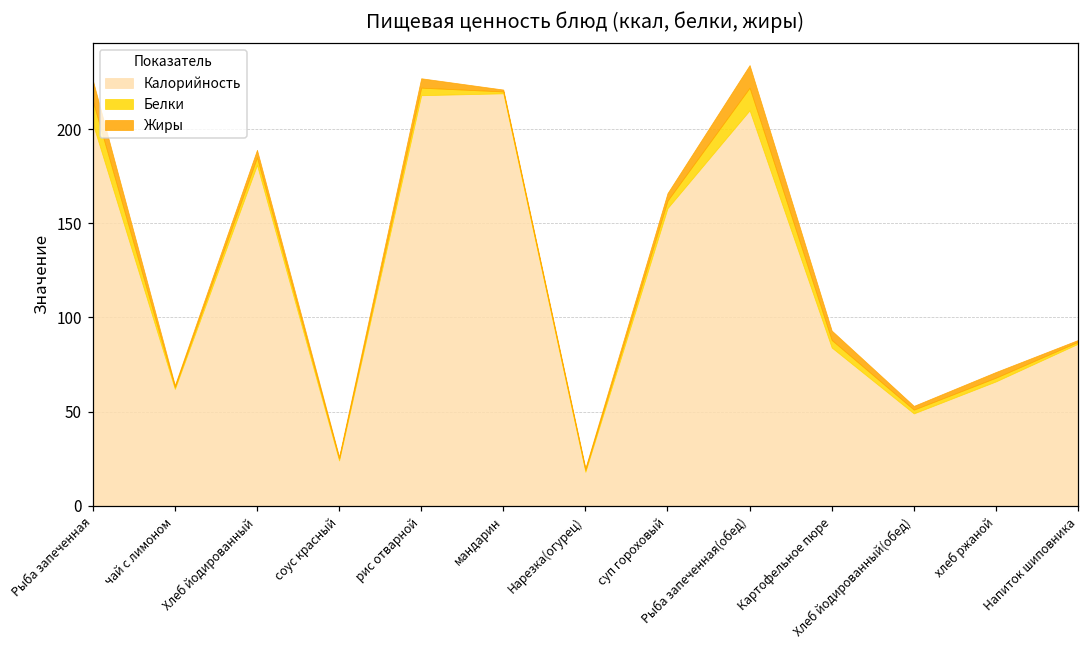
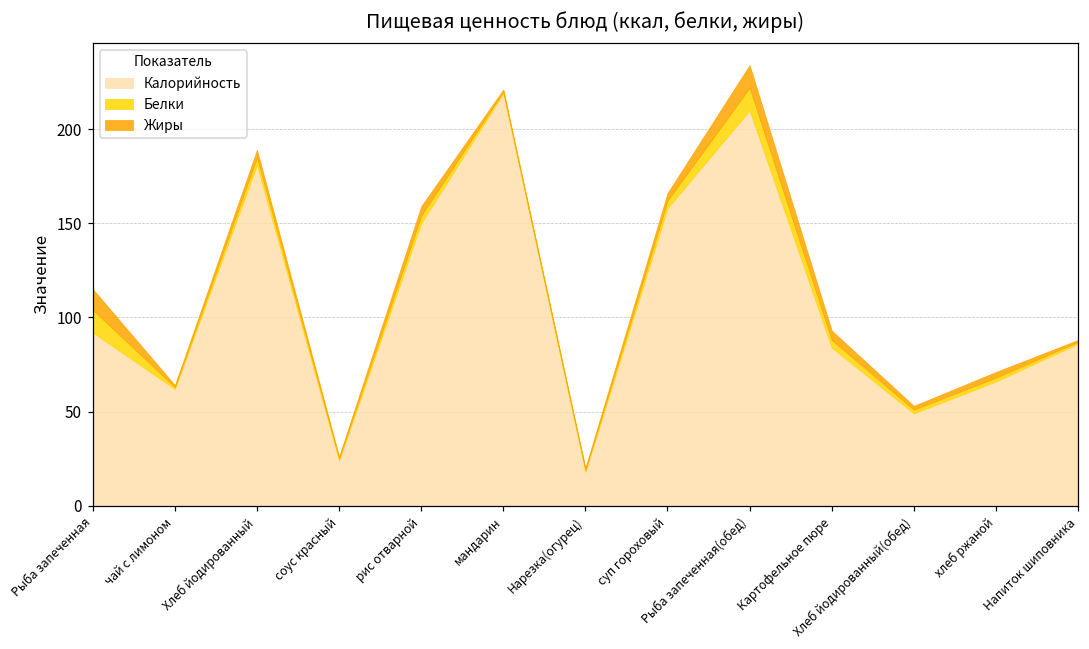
Калорийность, Рыба запеченная: 203 -> 92
Калорийность, рис отварной: 218 -> 150
